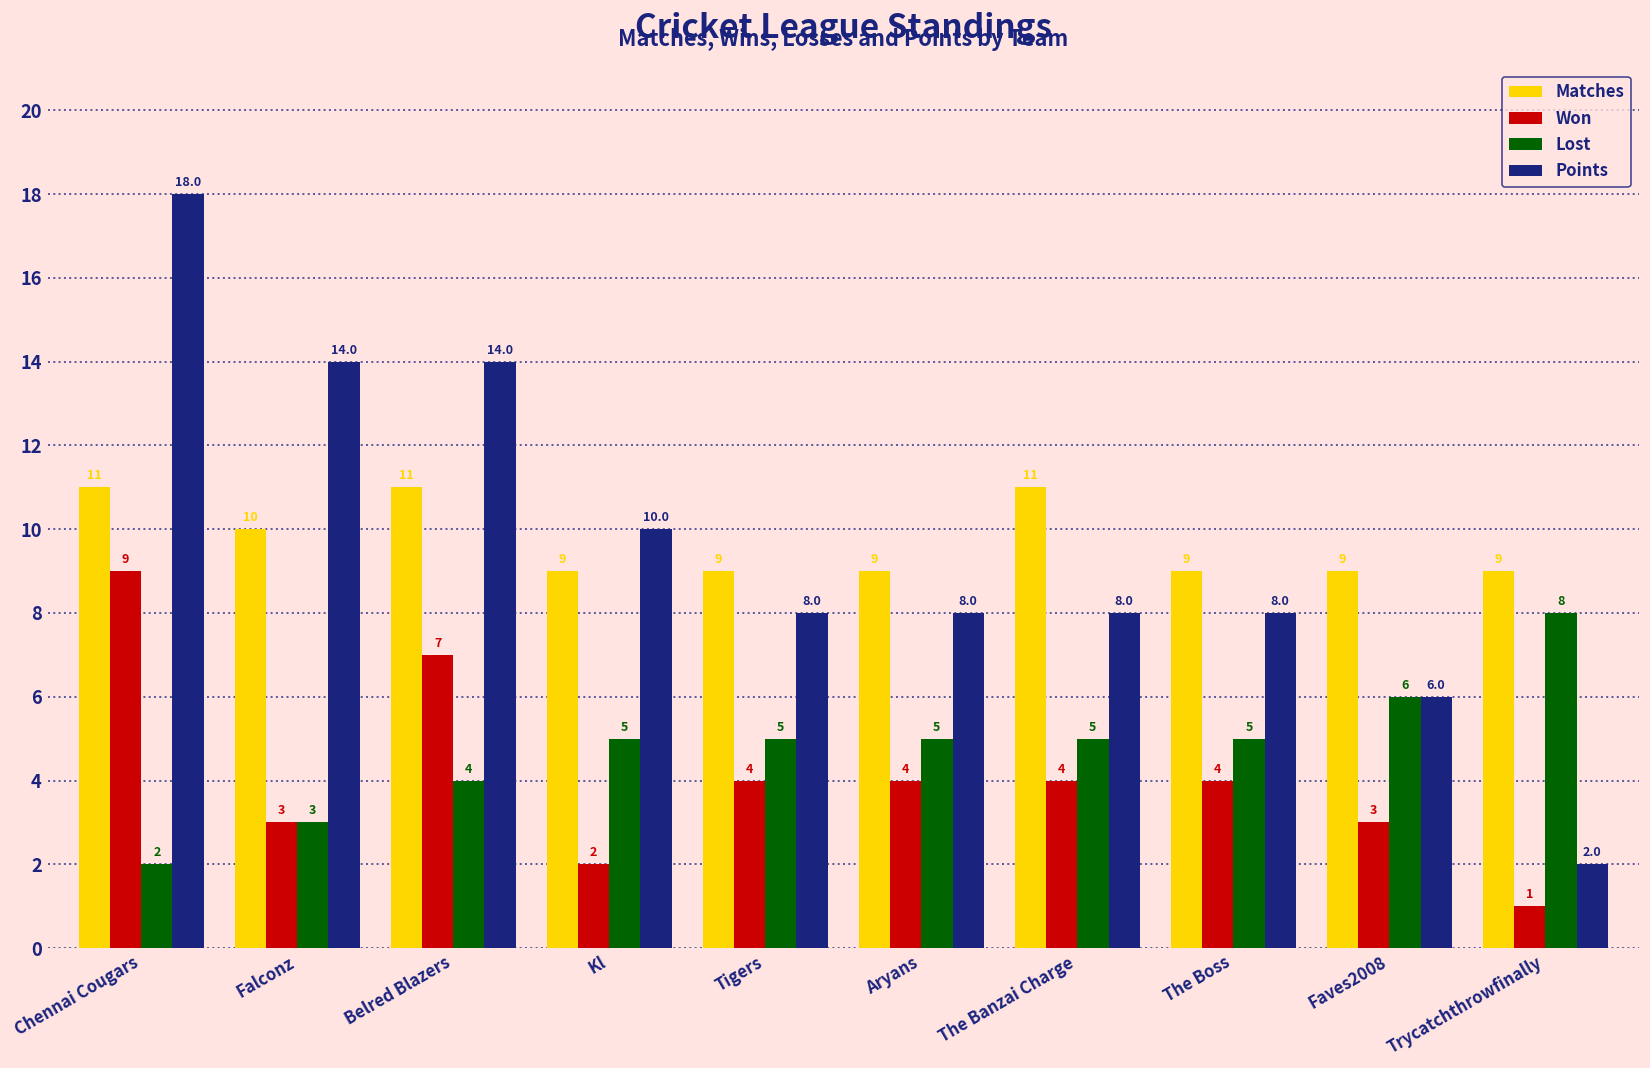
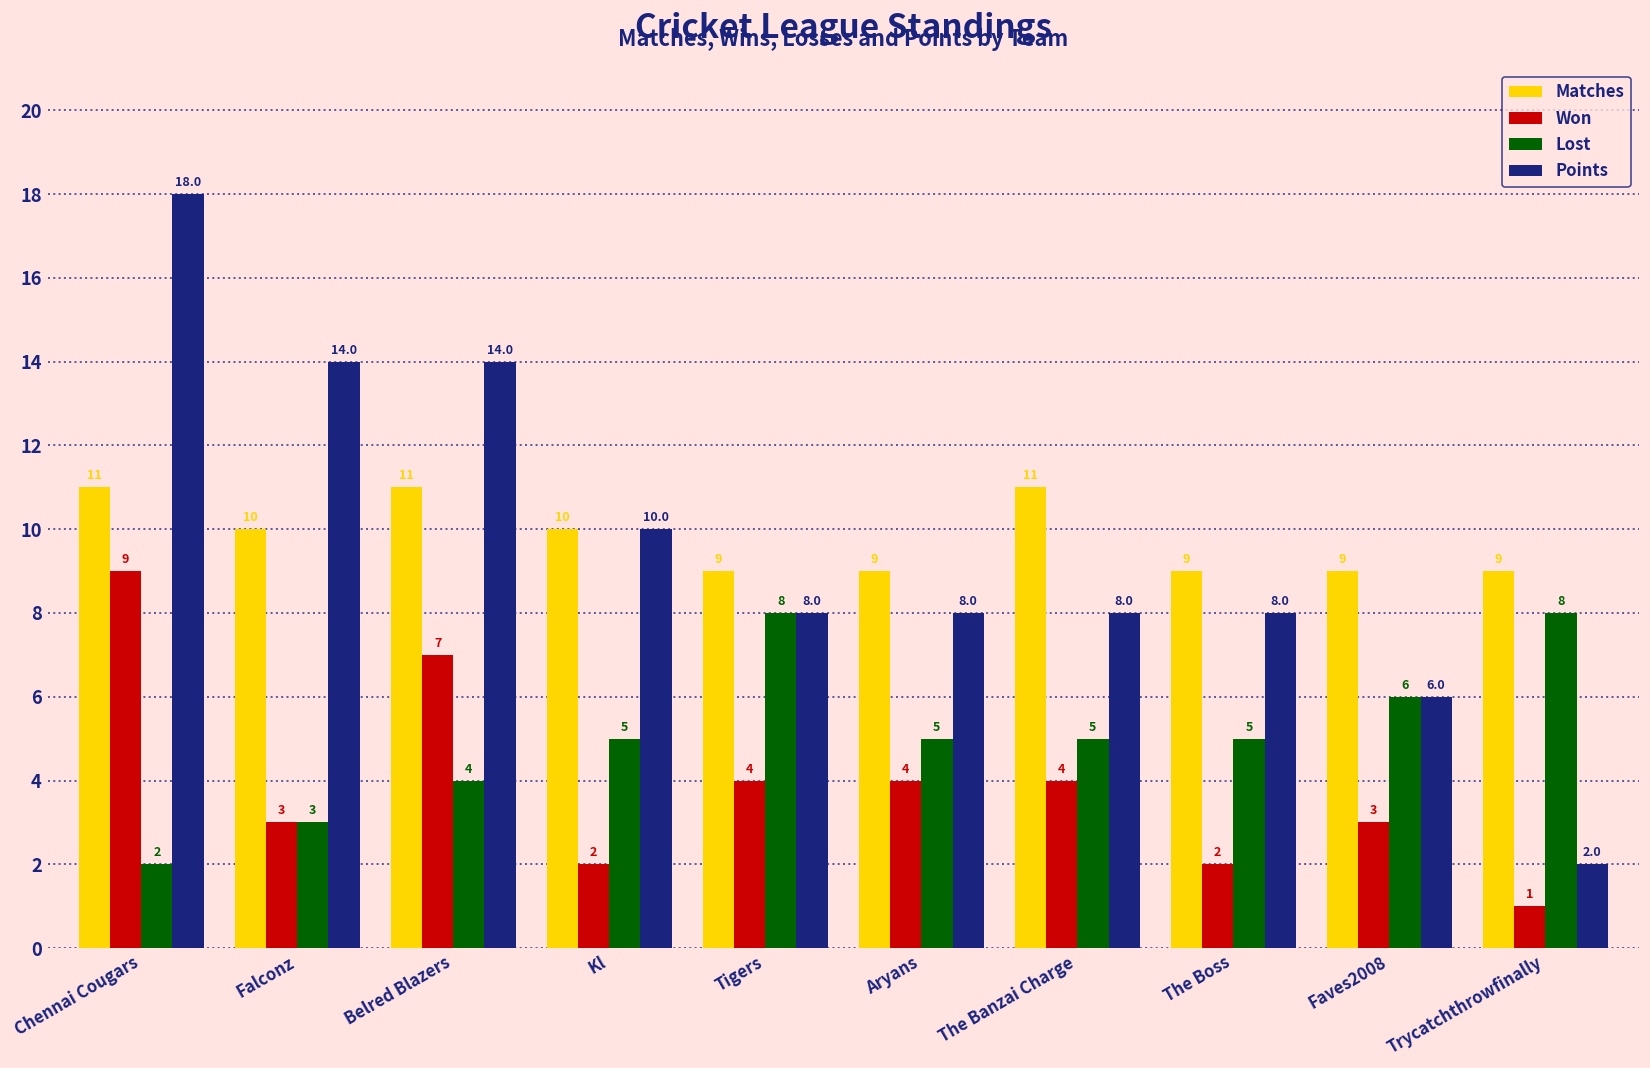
Matches, Kl: 9 -> 10
Lost, Tigers: 5 -> 8
Won, The Boss: 4 -> 2
